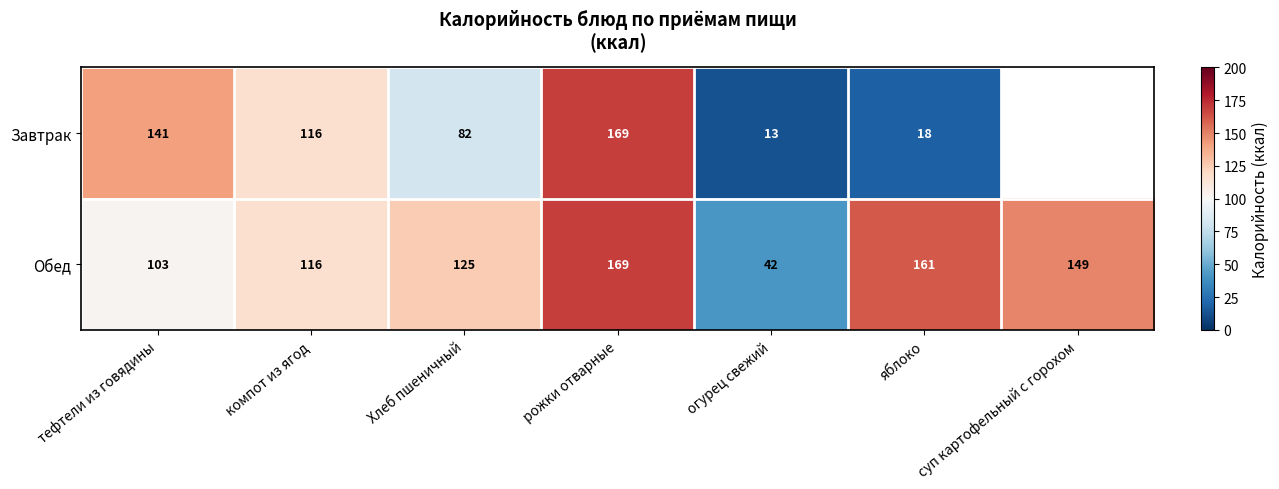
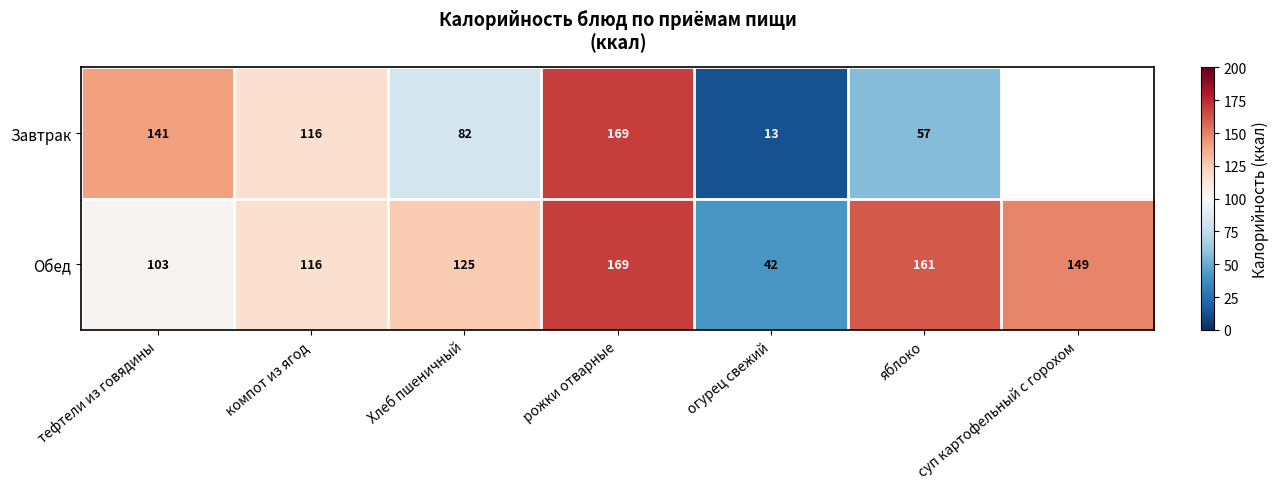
Завтрак, яблоко: 18 -> 57
